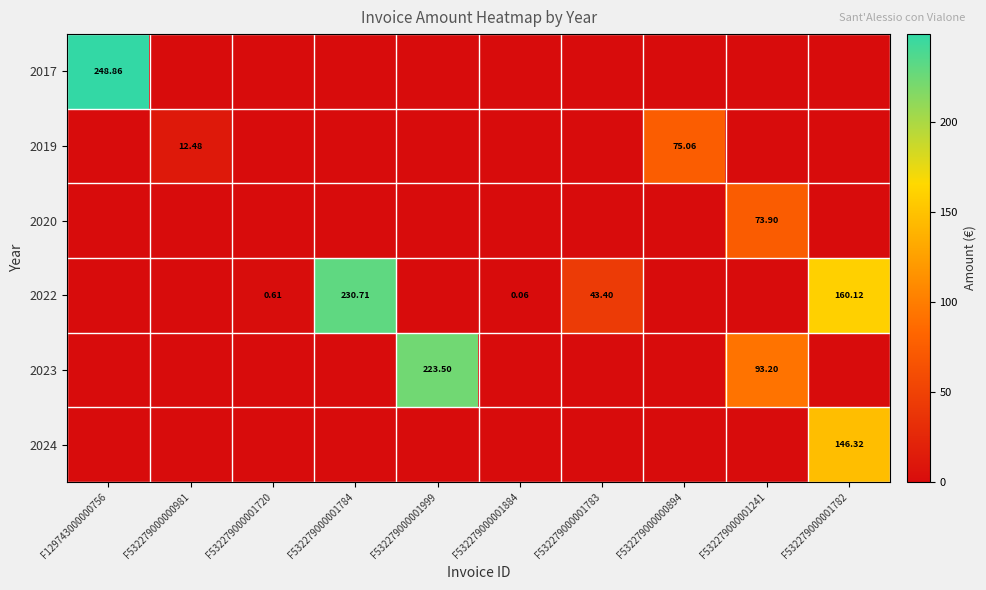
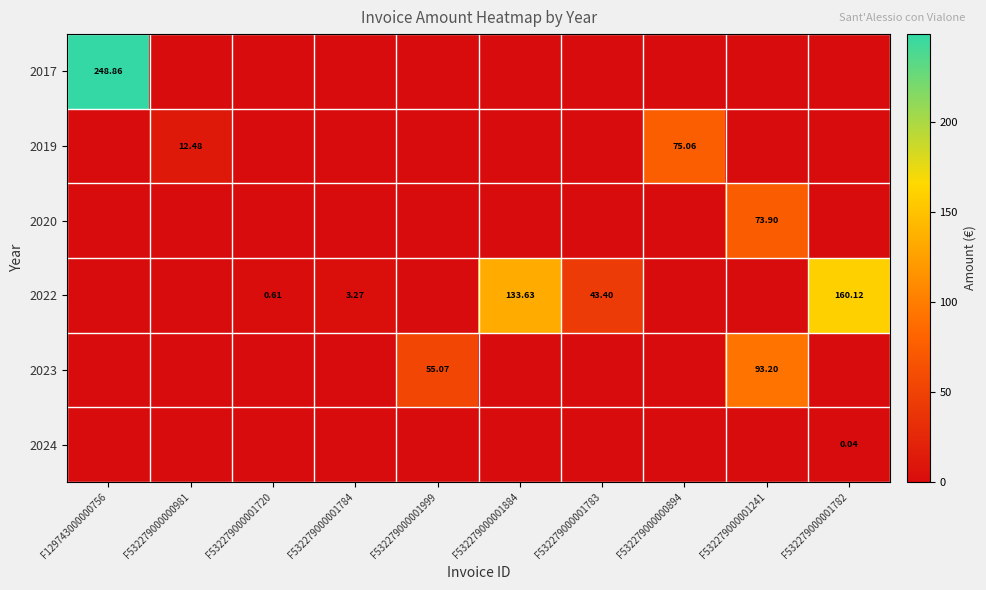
2022, F532279000001784: 230.71 -> 3.27
2022, F532279000001884: 0.06 -> 133.63
2023, F532279000001999: 223.50 -> 55.07
2024, F532279000001782: 146.32 -> 0.04
